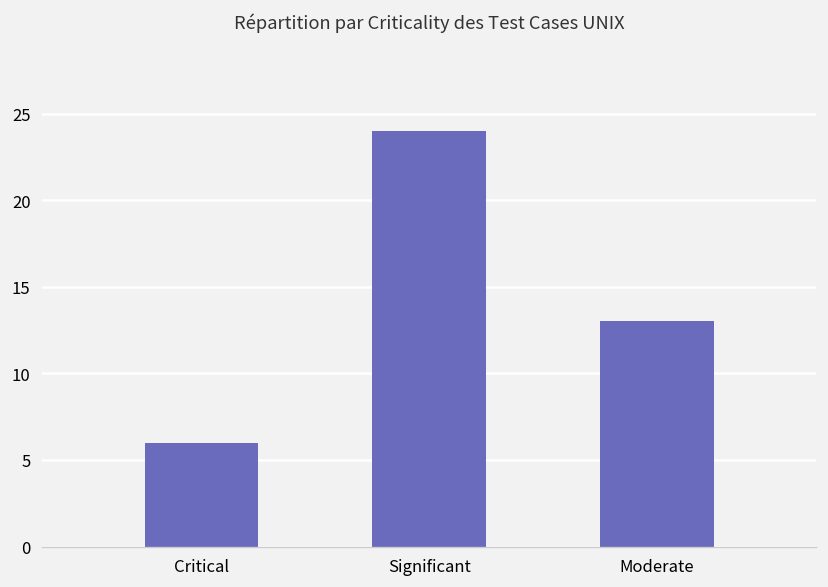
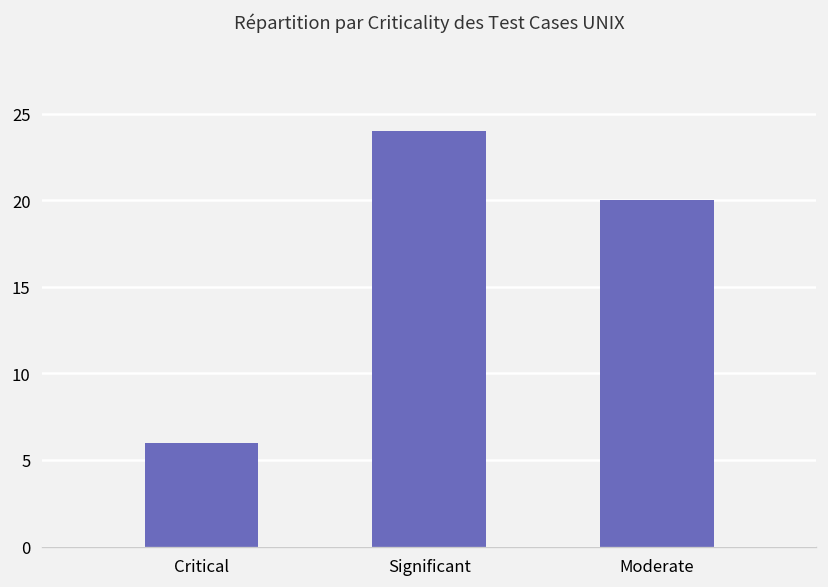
Moderate: 13 -> 20
